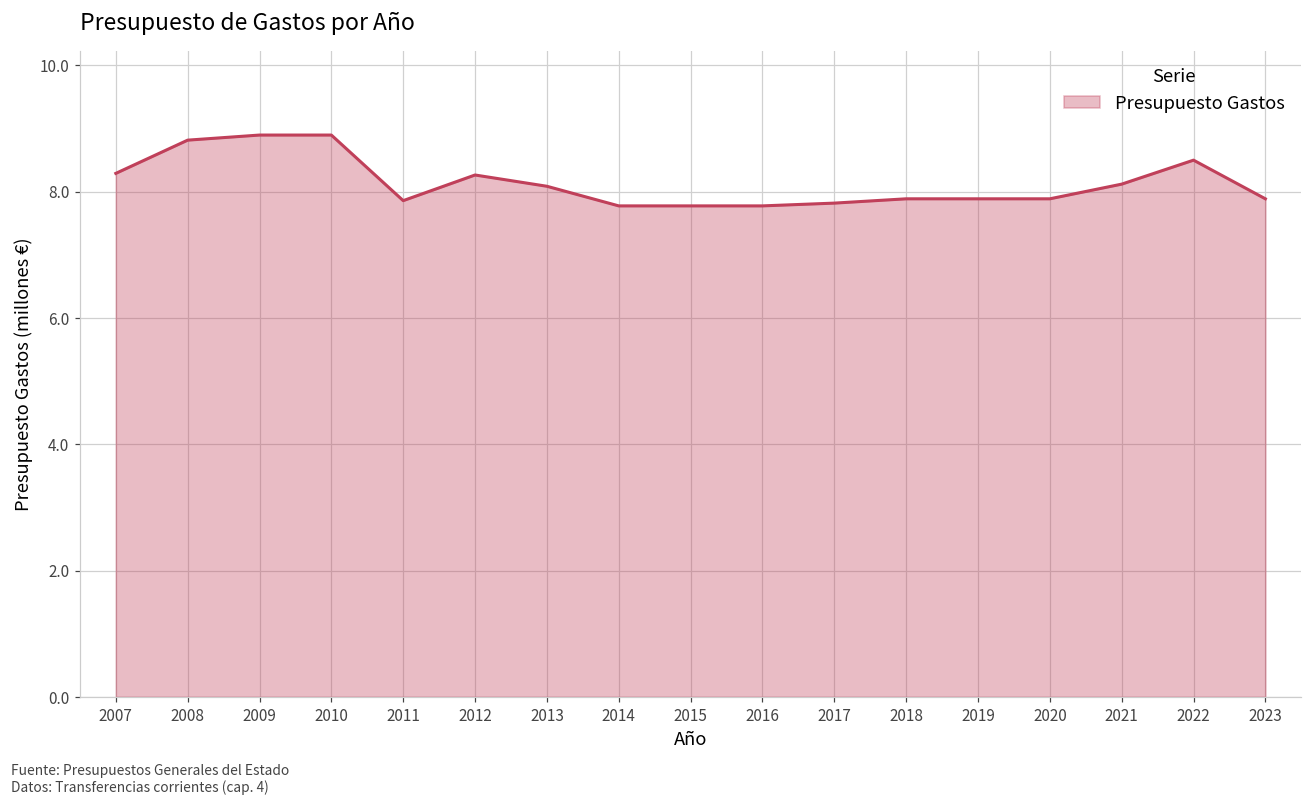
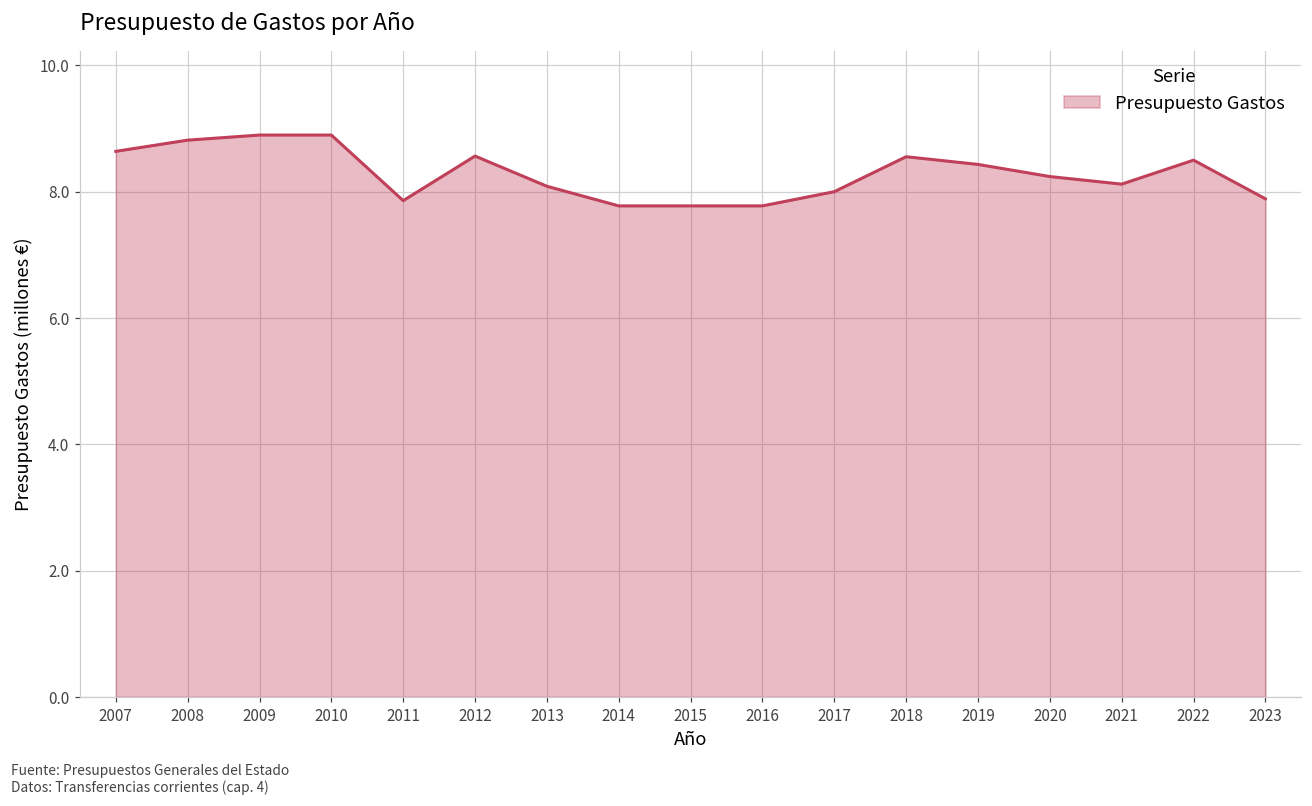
2007: 8.3 -> 8.6
2012: 8.3 -> 8.6
2017: 7.8 -> 8.0
2018: 7.9 -> 8.6
2019: 7.9 -> 8.4
2020: 7.9 -> 8.2
